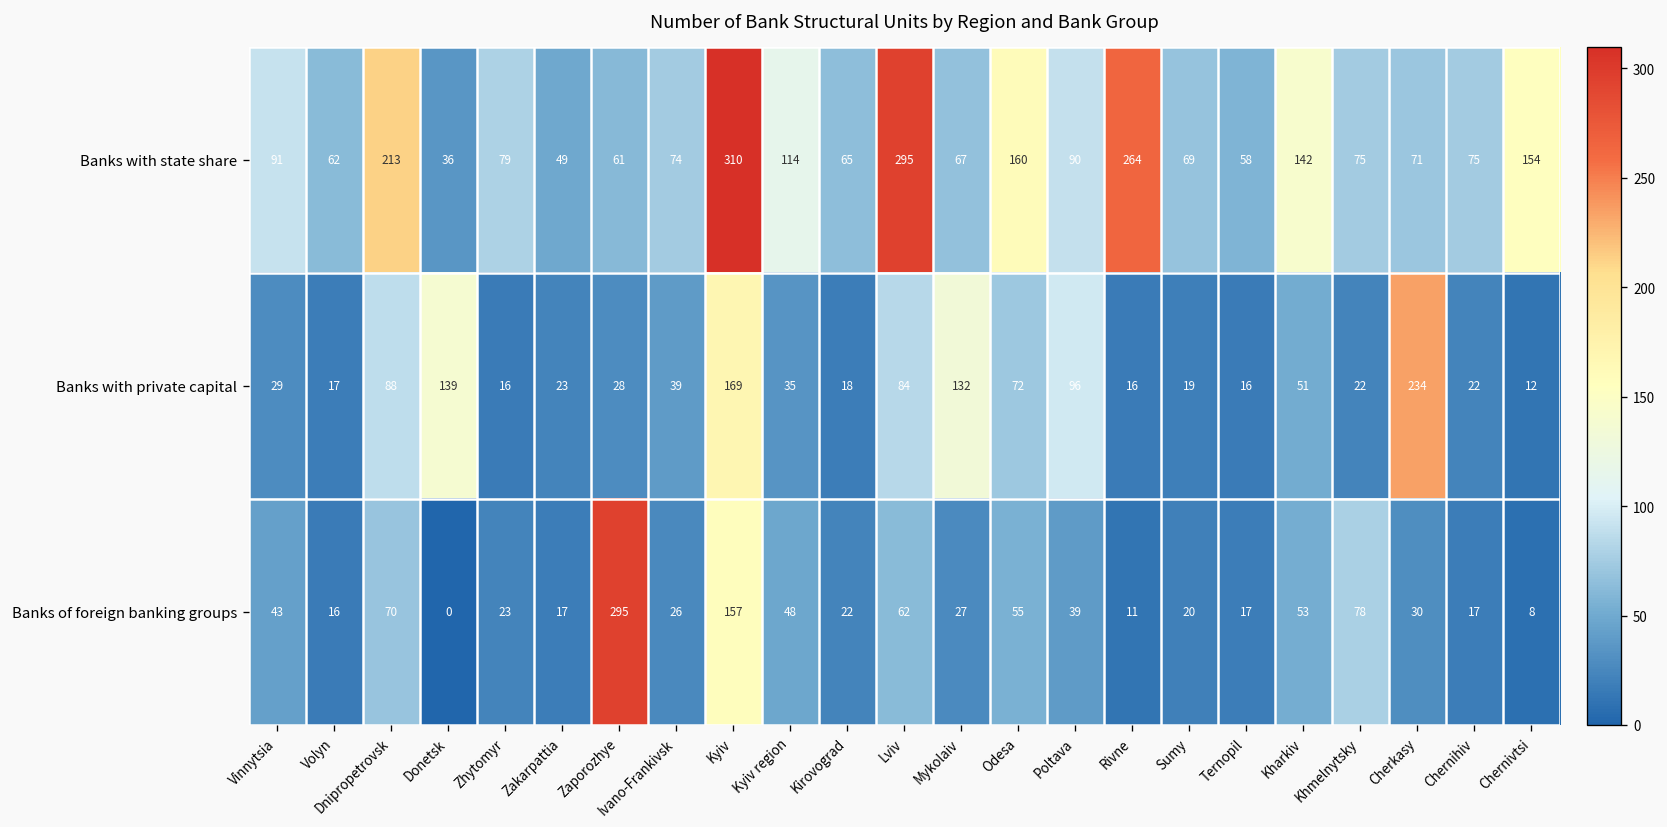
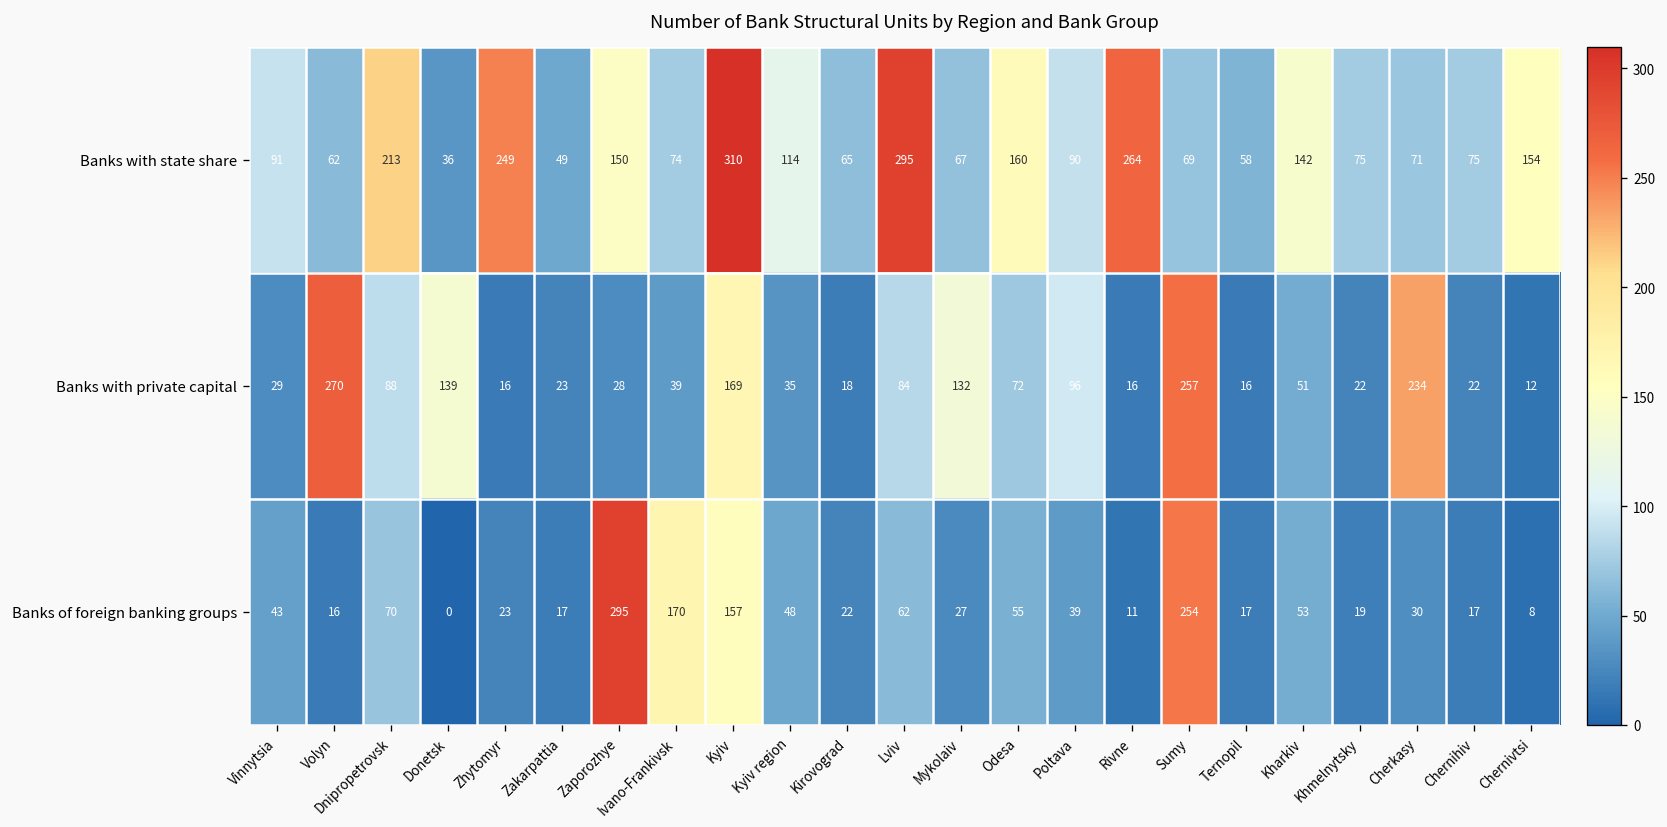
Banks with state share, Zhytomyr: 79 -> 249
Banks with state share, Zaporozhye: 61 -> 150
Banks with private capital, Volyn: 17 -> 270
Banks with private capital, Sumy: 19 -> 257
Banks of foreign banking groups, Ivano-Frankivsk: 26 -> 170
Banks of foreign banking groups, Sumy: 20 -> 254
Banks of foreign banking groups, Khmelnytsky: 78 -> 19
